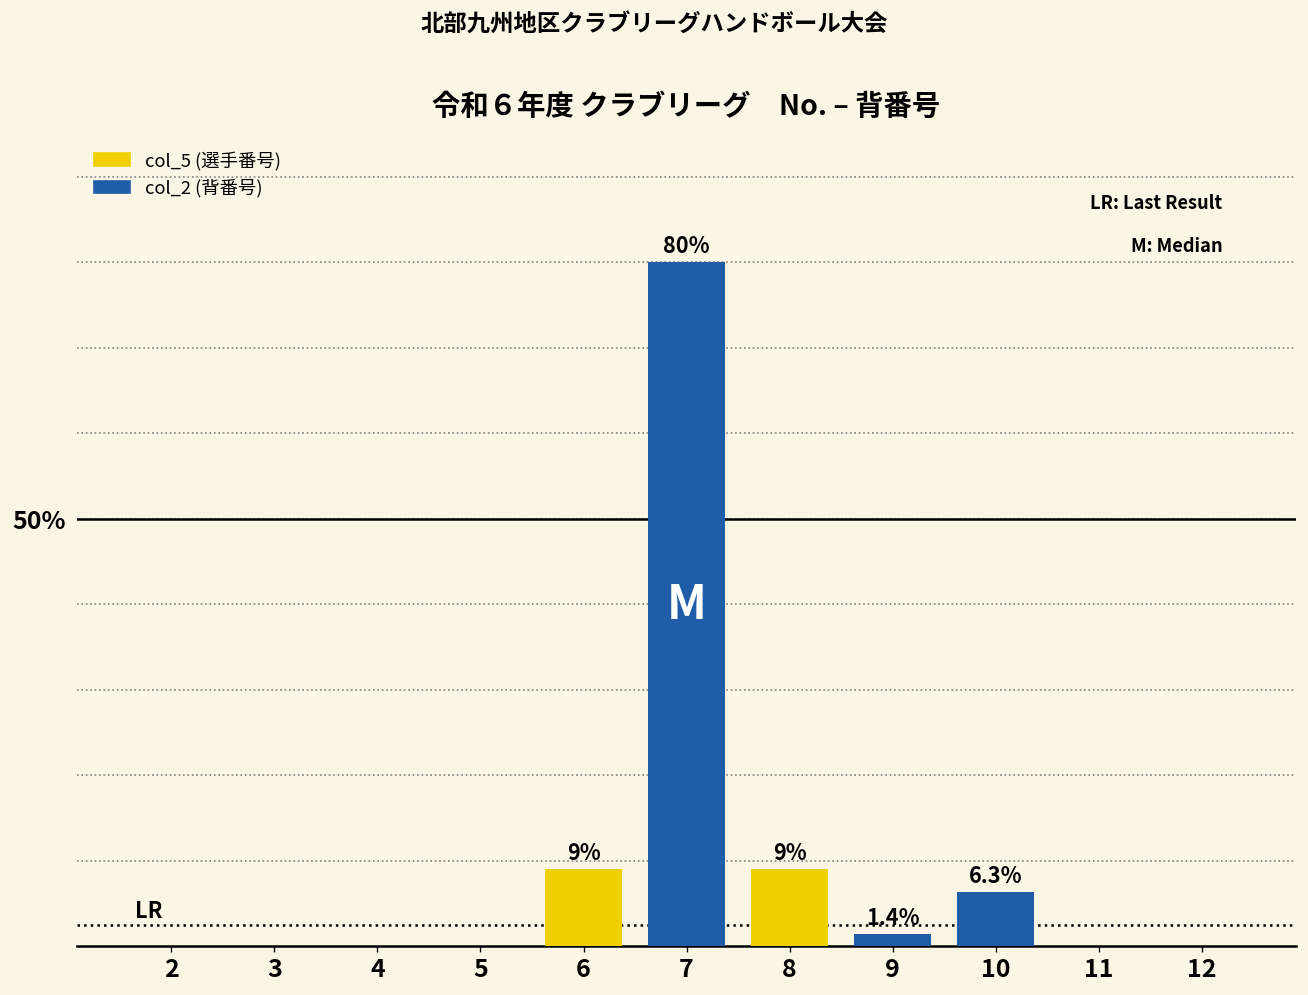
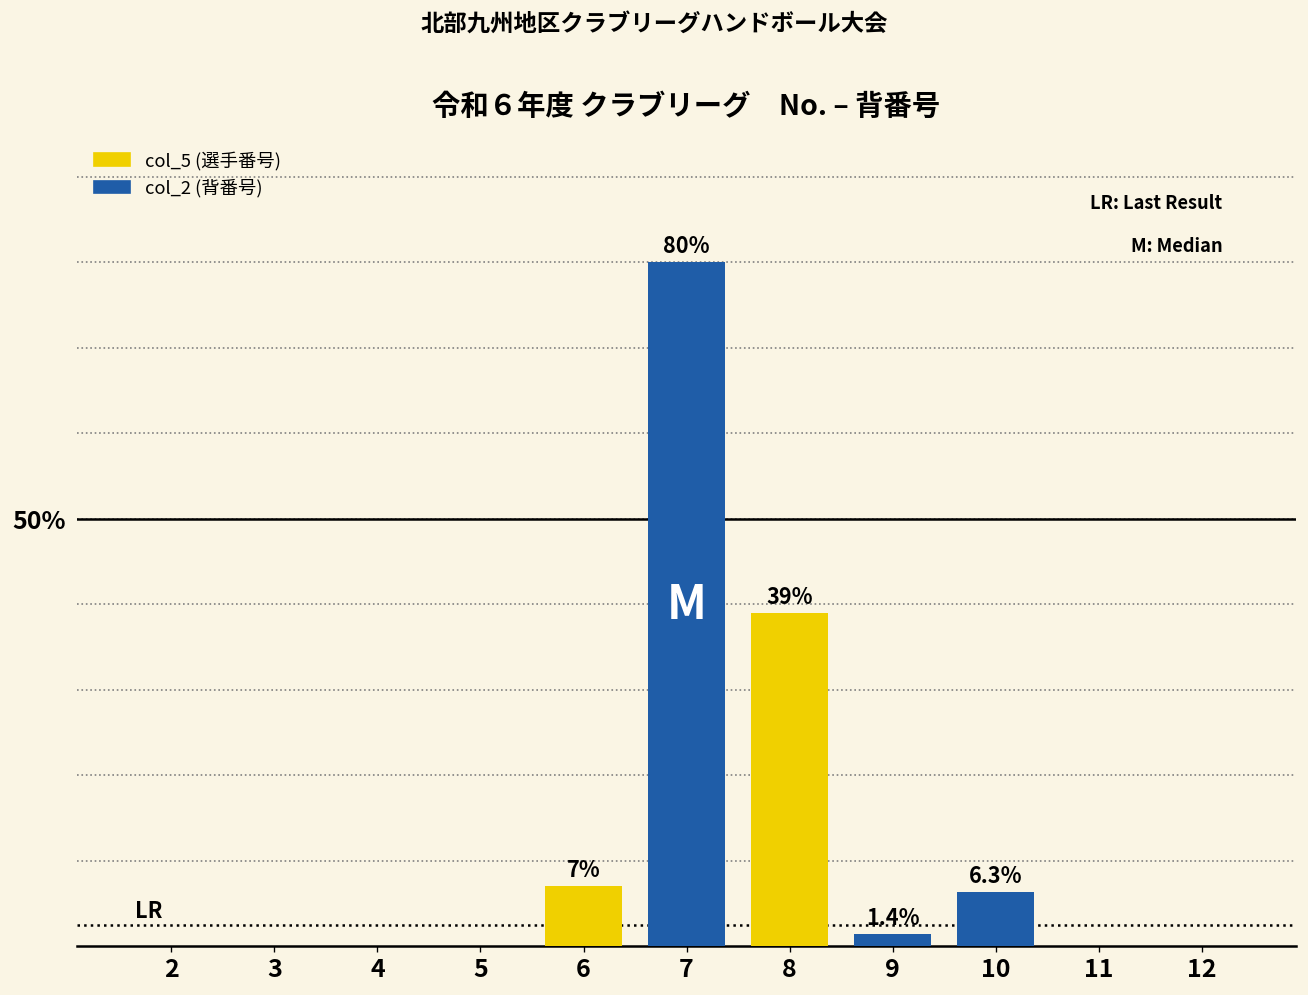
6: 9% -> 7%
8: 9% -> 39%
